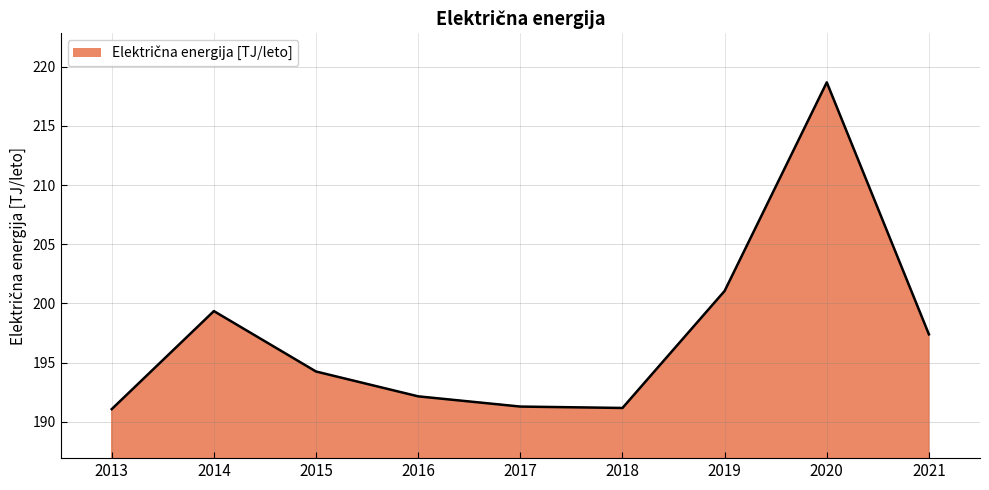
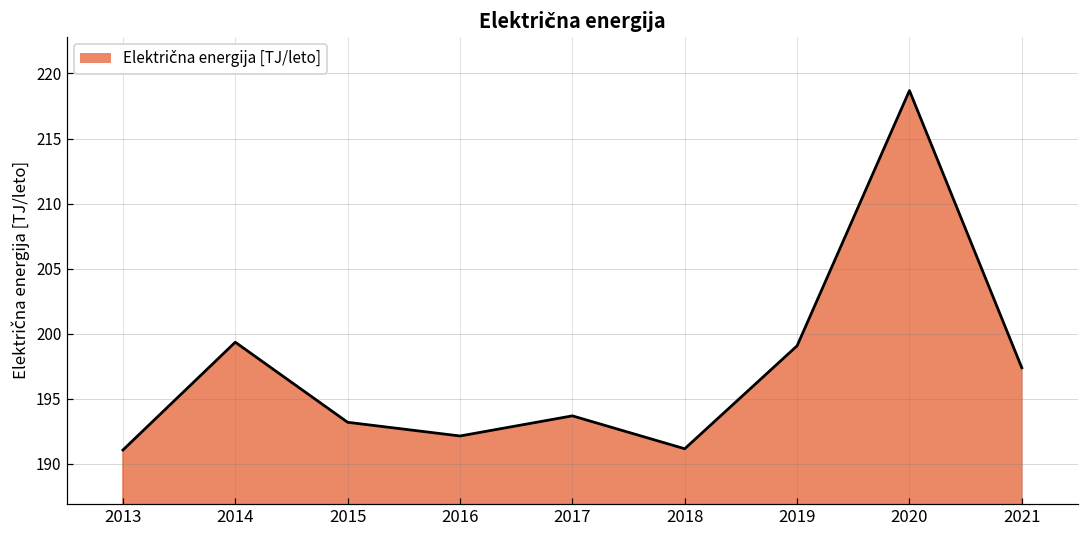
2015: 194.2 -> 193.2
2017: 191.3 -> 193.7
2019: 201.1 -> 199.1
